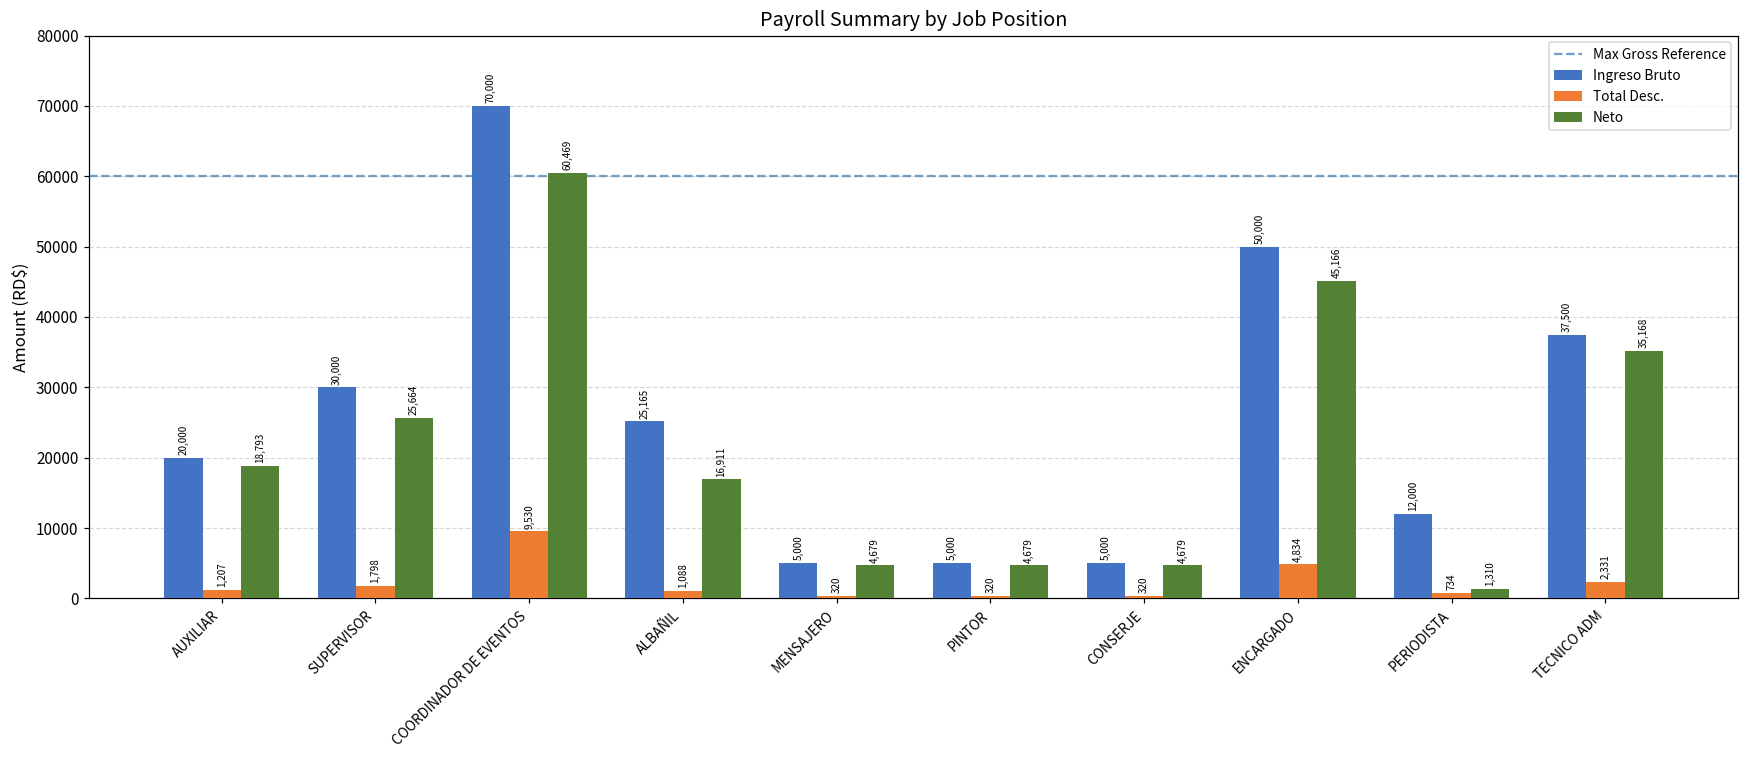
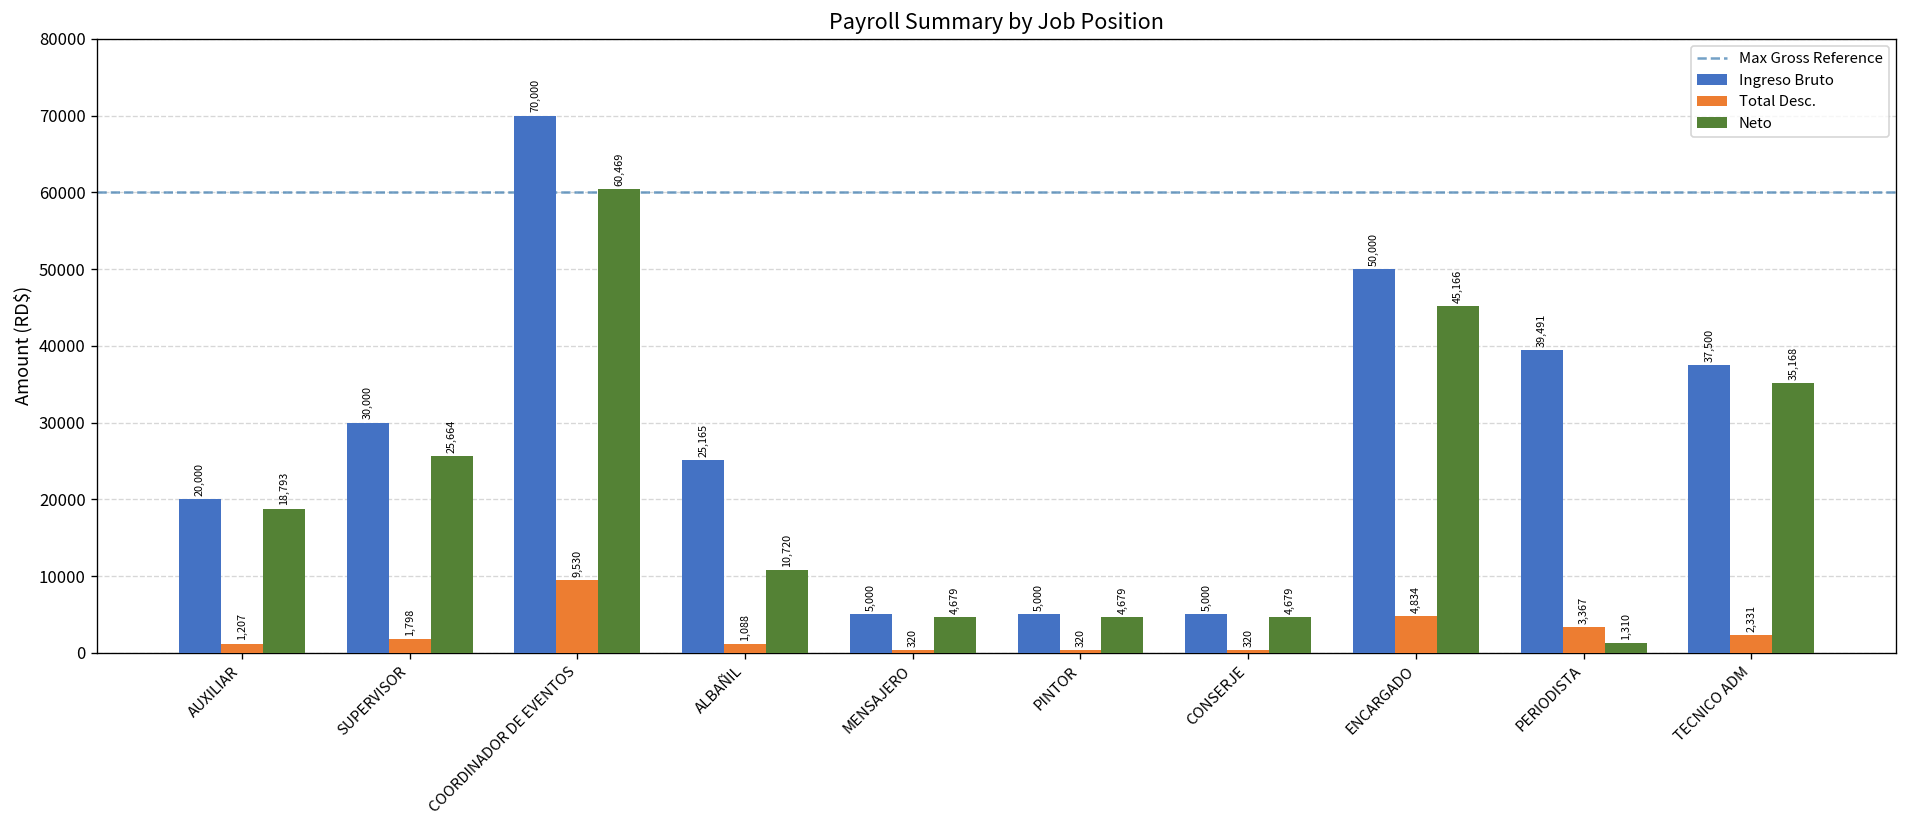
Neto, ALBAÑIL: 16,911 -> 10,720
Ingreso Bruto, PERIODISTA: 12,000 -> 39,491
Total Desc., PERIODISTA: 734 -> 3,367
